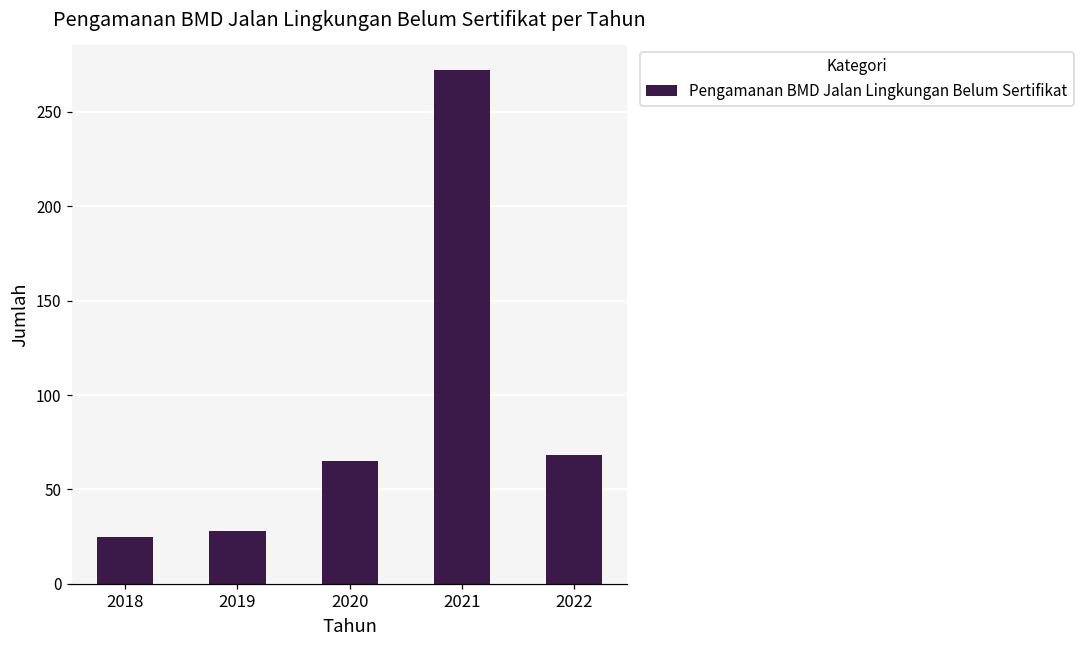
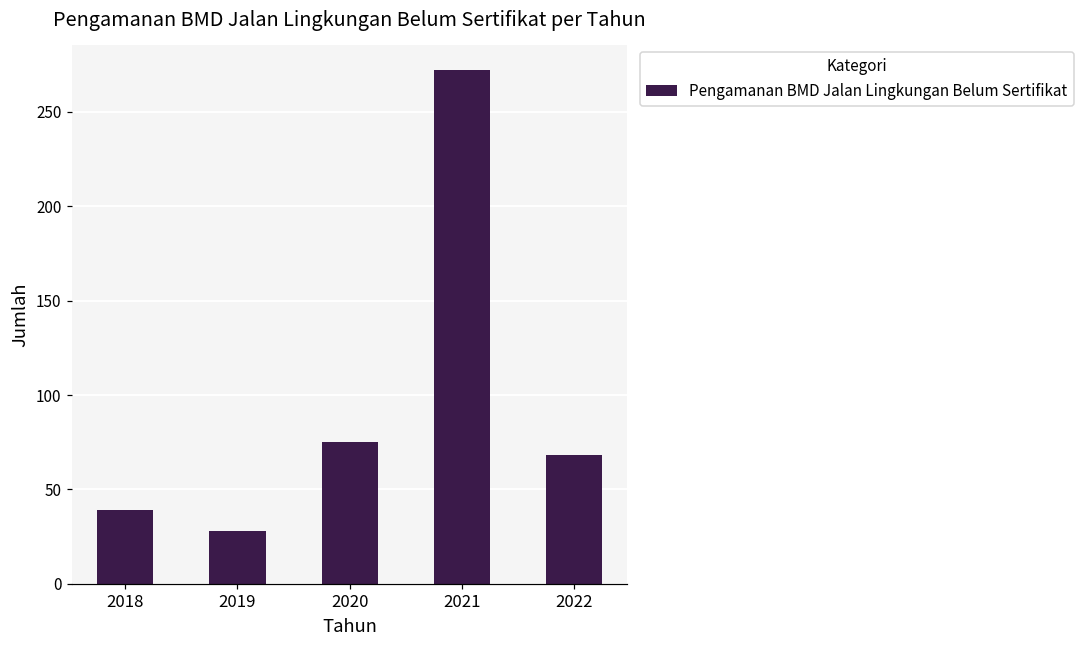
2018: 25 -> 39
2020: 65 -> 75
